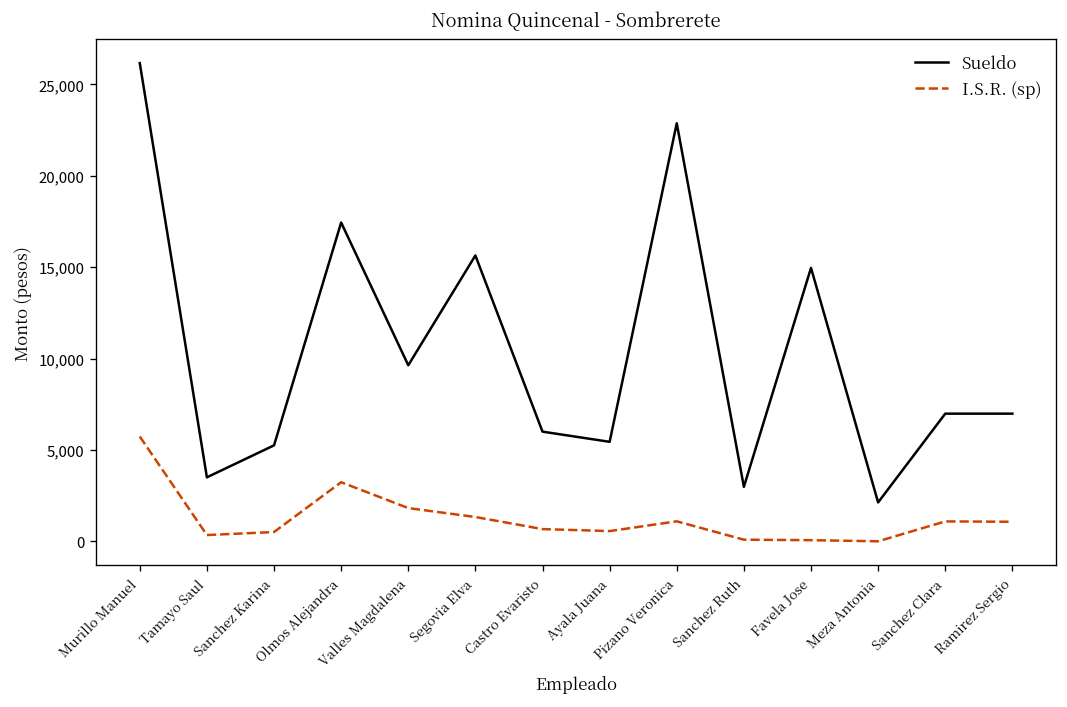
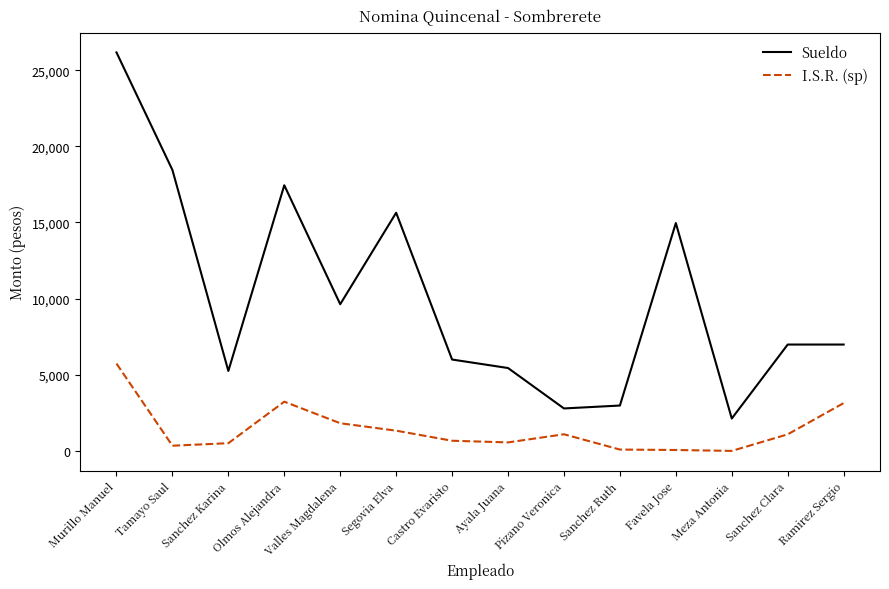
Sueldo, Tamayo Saul: 3,500 -> 18,400
Sueldo, Pizano Veronica: 22,900 -> 2,800
I.S.R. (sp), Ramirez Sergio: 1,100 -> 3,100
